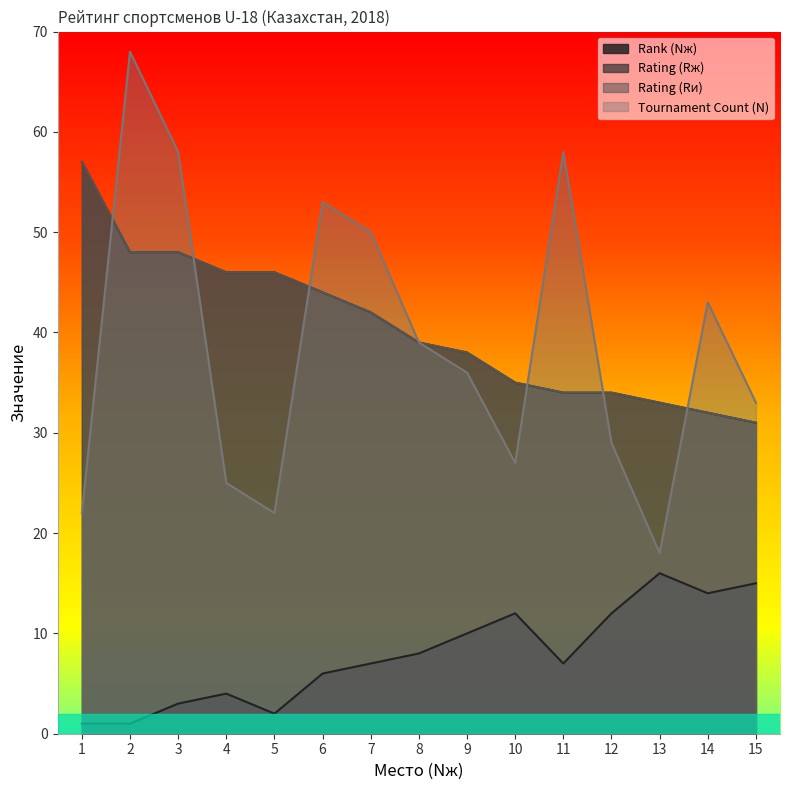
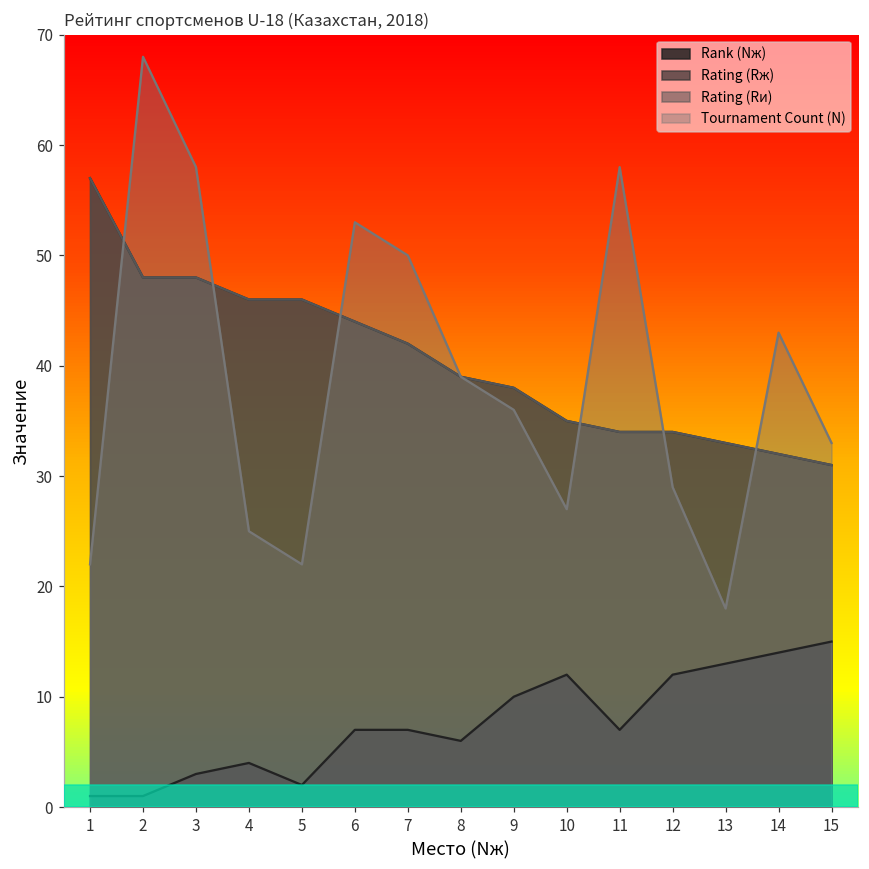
Rank (Nж), 6: 6 -> 7
Rank (Nж), 8: 8 -> 6
Rank (Nж), 13: 16 -> 13
